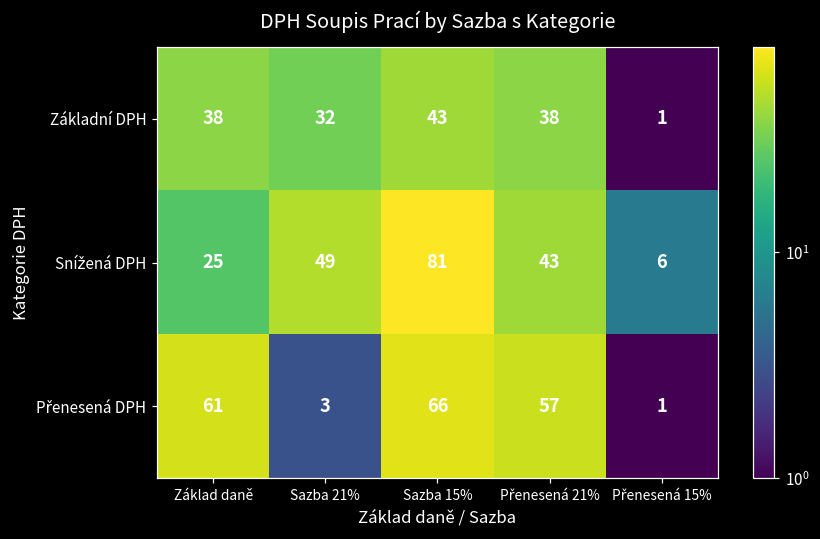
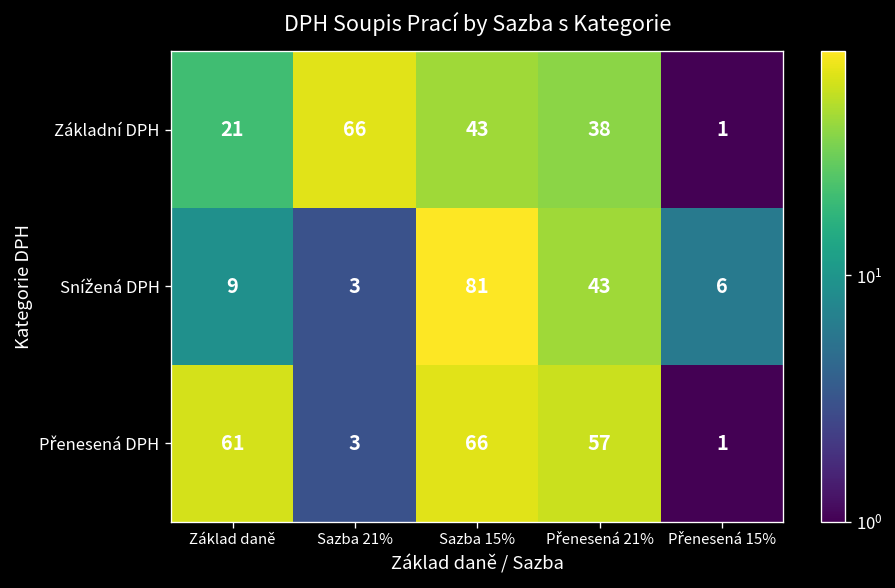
Základní DPH, Základ daně: 38 -> 21
Základní DPH, Sazba 21%: 32 -> 66
Snížená DPH, Základ daně: 25 -> 9
Snížená DPH, Sazba 21%: 49 -> 3
